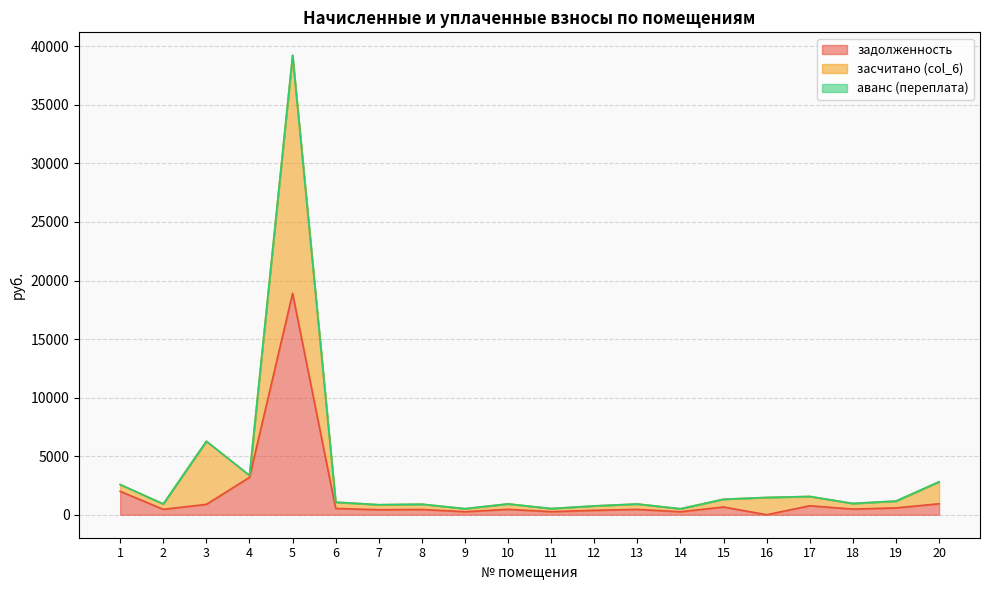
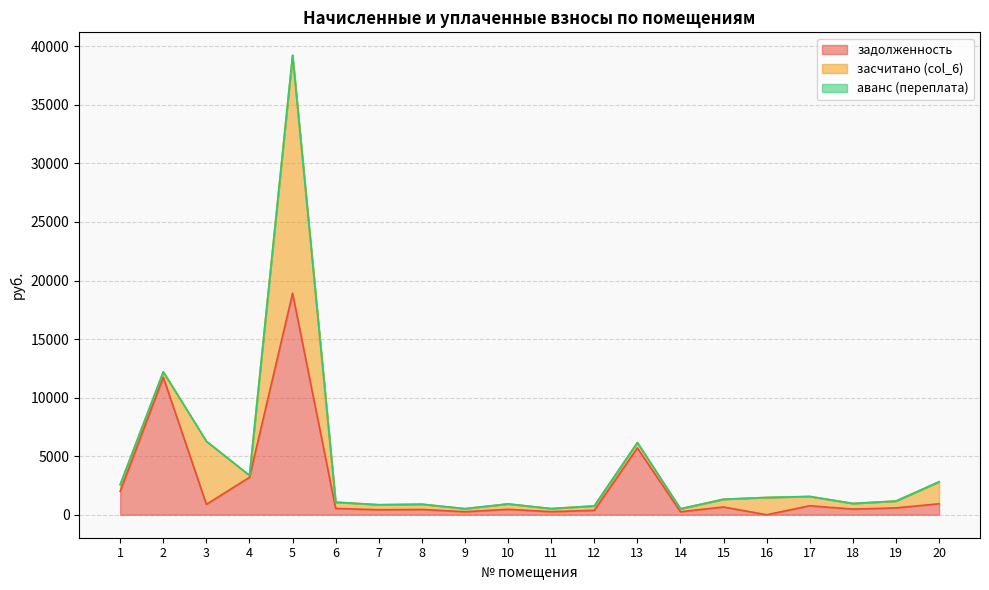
задолженность, 2: 500 -> 11700
задолженность, 13: 500 -> 5700
